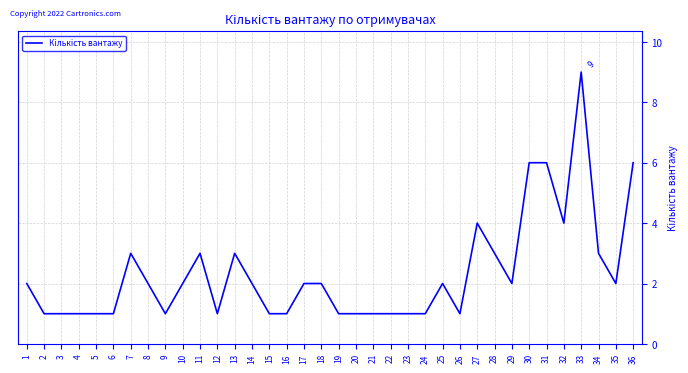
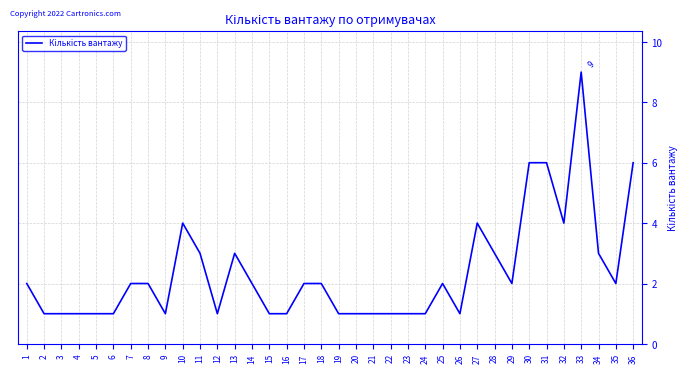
7: 3 -> 2
10: 2 -> 4
